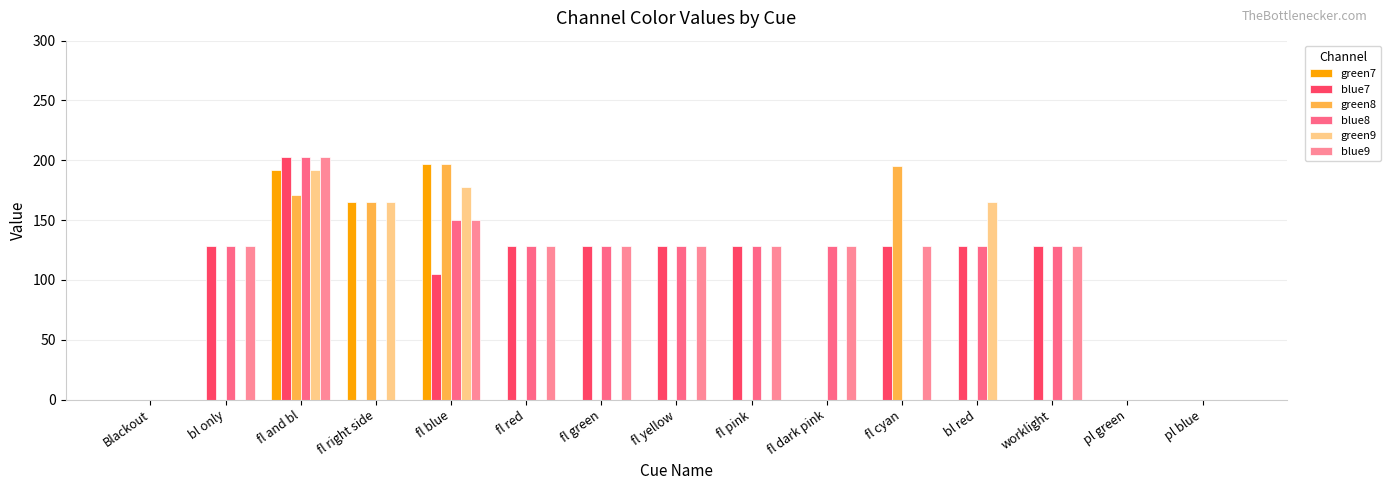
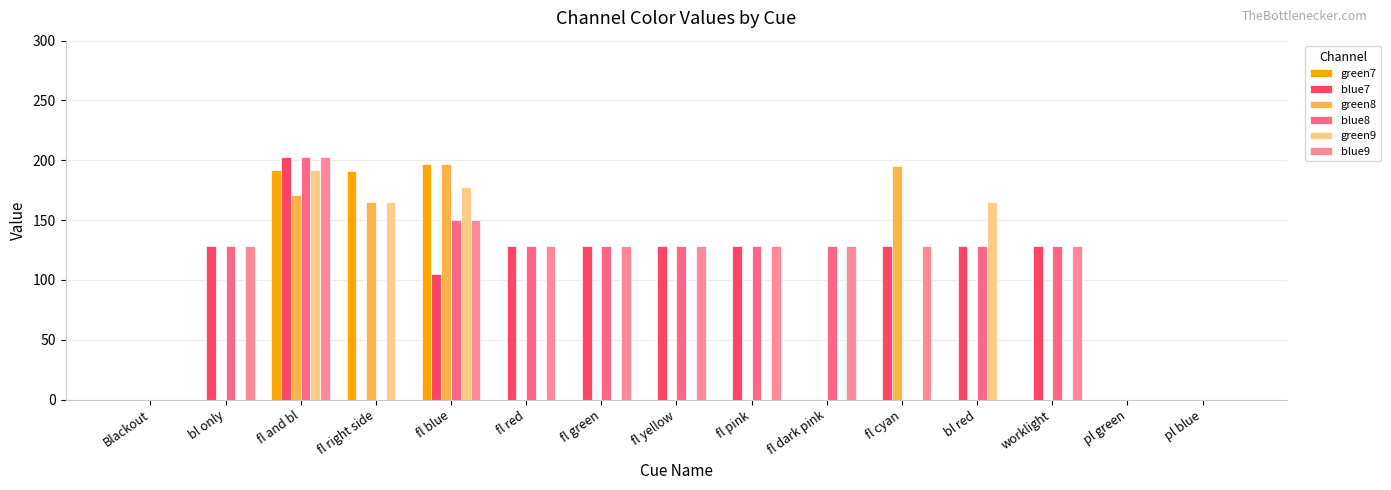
green7, fl right side: 165 -> 191
